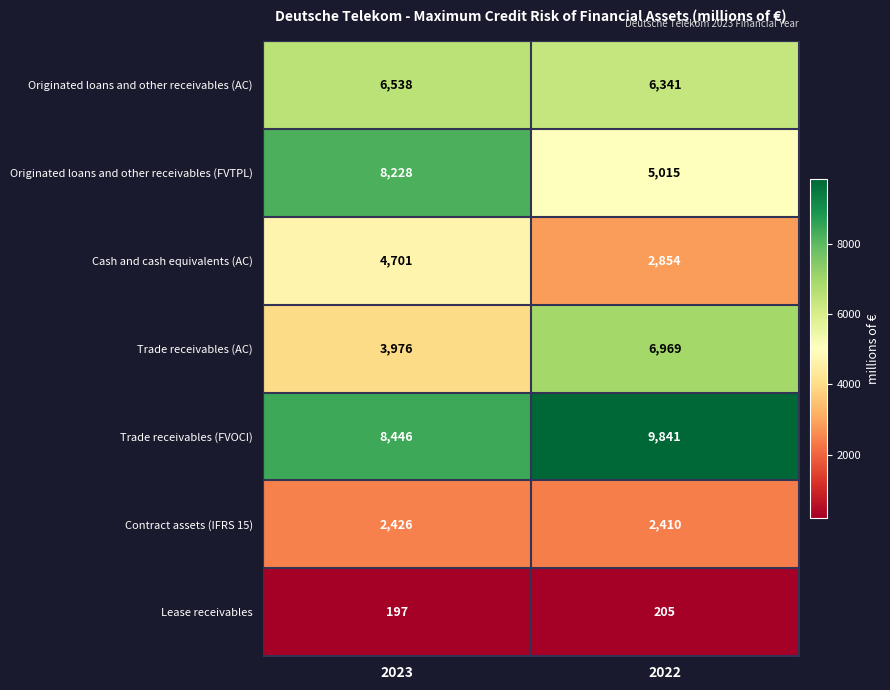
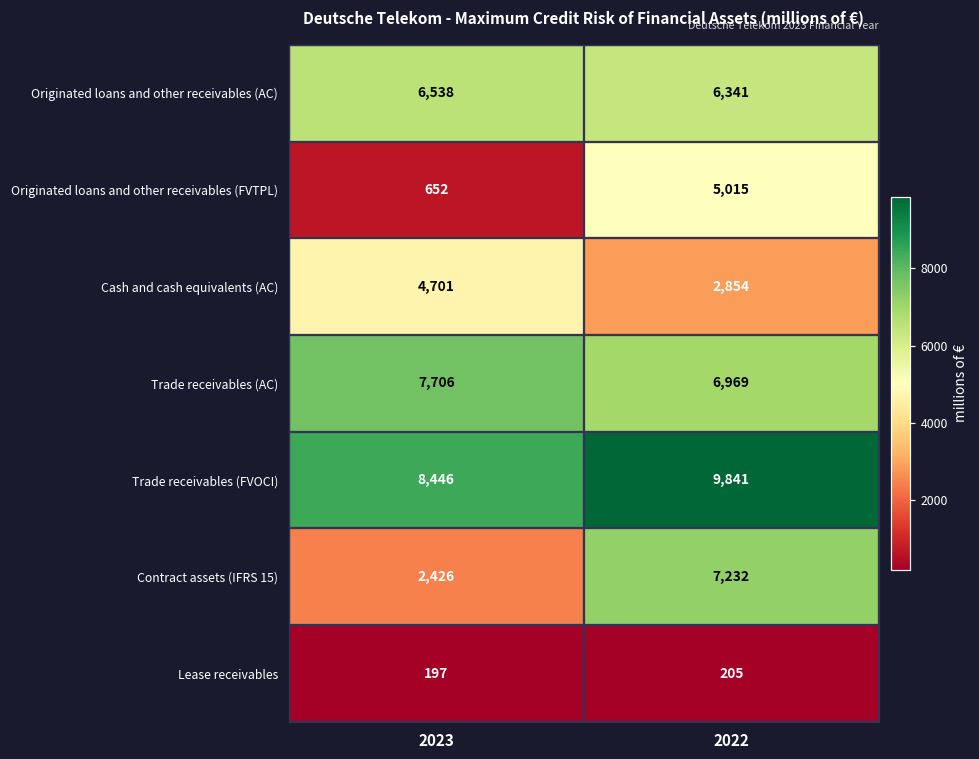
Originated loans and other receivables (FVTPL), 2023: 8,228 -> 652
Trade receivables (AC), 2023: 3,976 -> 7,706
Contract assets (IFRS 15), 2022: 2,410 -> 7,232
